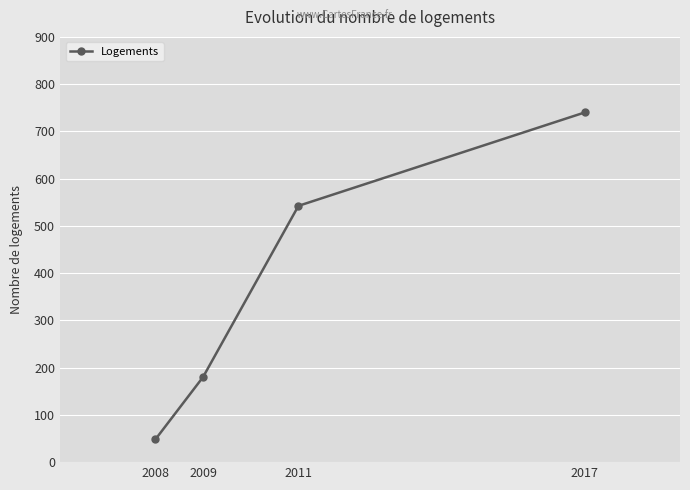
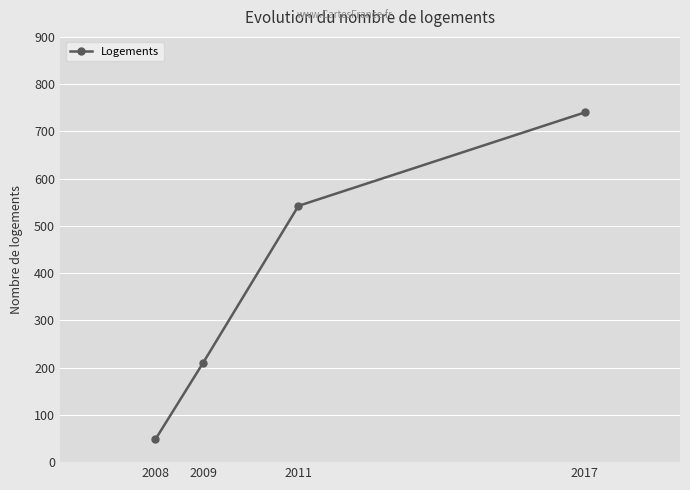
2009: 180 -> 210
